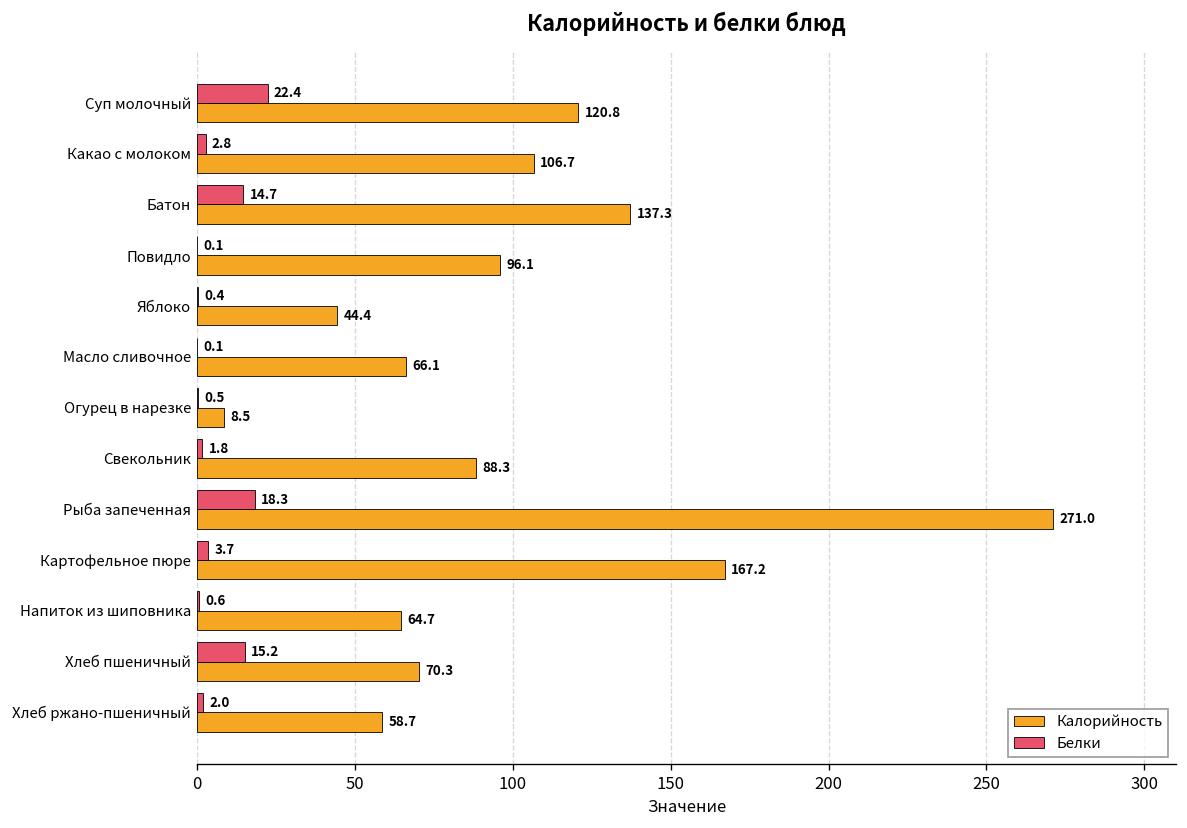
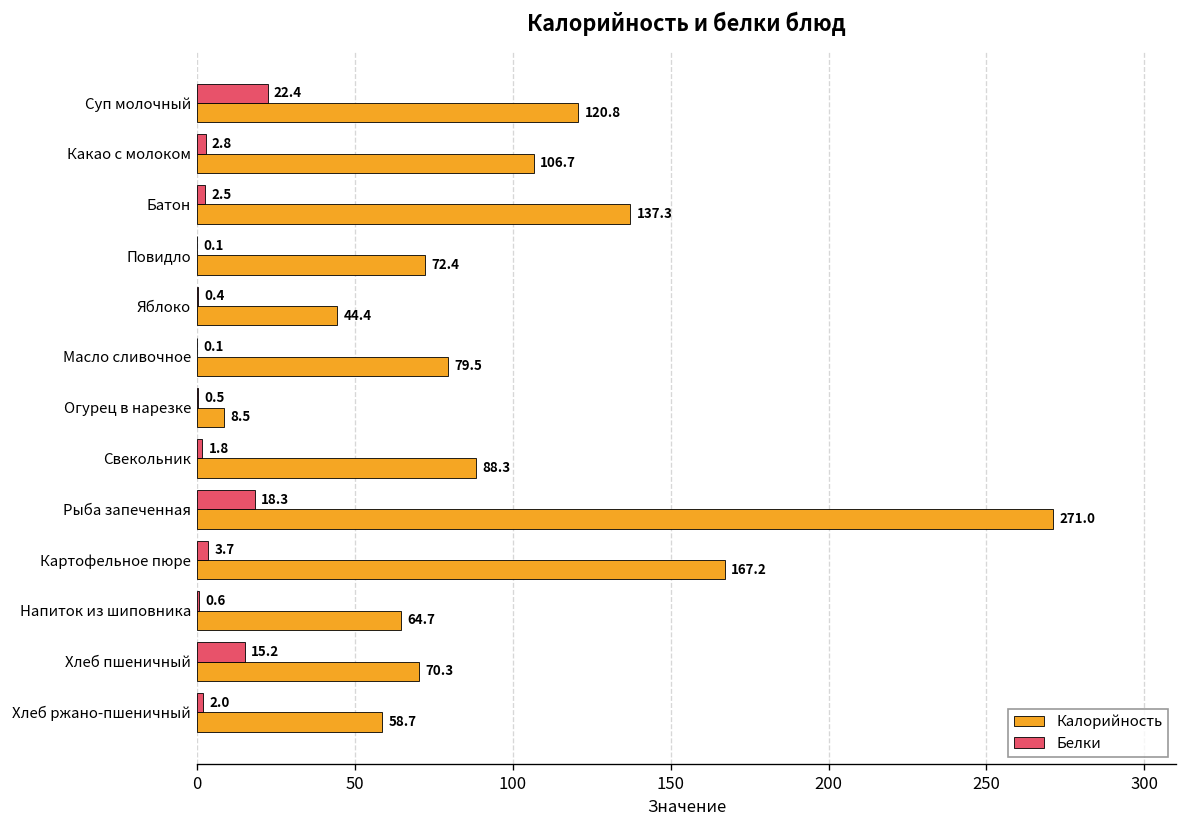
Белки, Батон: 14.7 -> 2.5
Калорийность, Повидло: 96.1 -> 72.4
Калорийность, Масло сливочное: 66.1 -> 79.5
